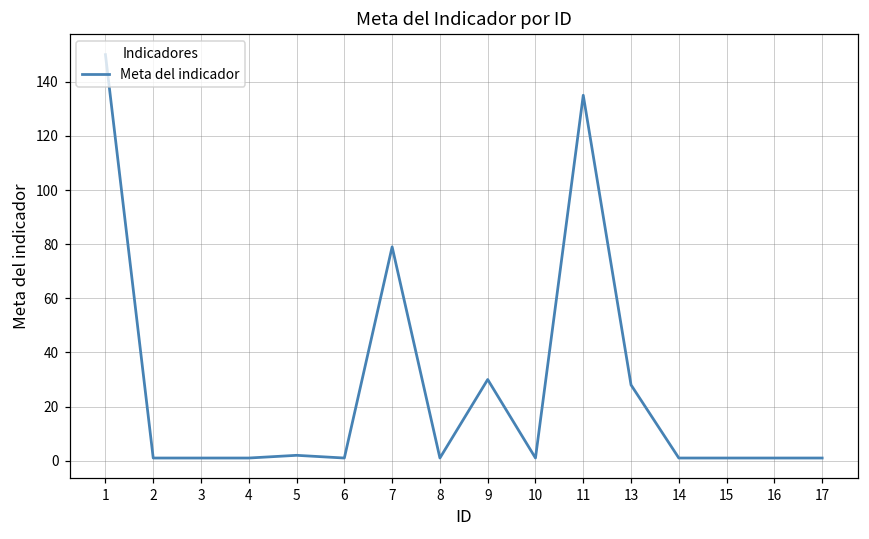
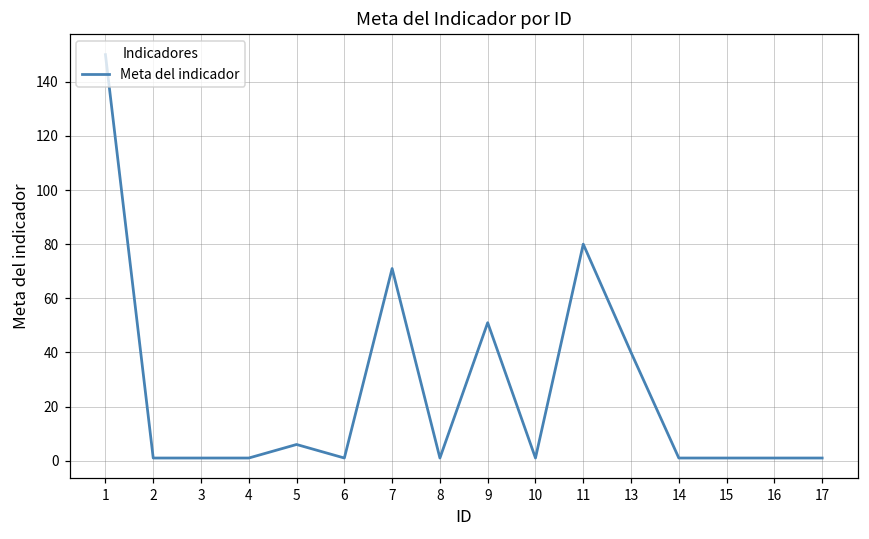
5: 2 -> 6
7: 79 -> 71
9: 30 -> 51
11: 135 -> 80
13: 28 -> 40
